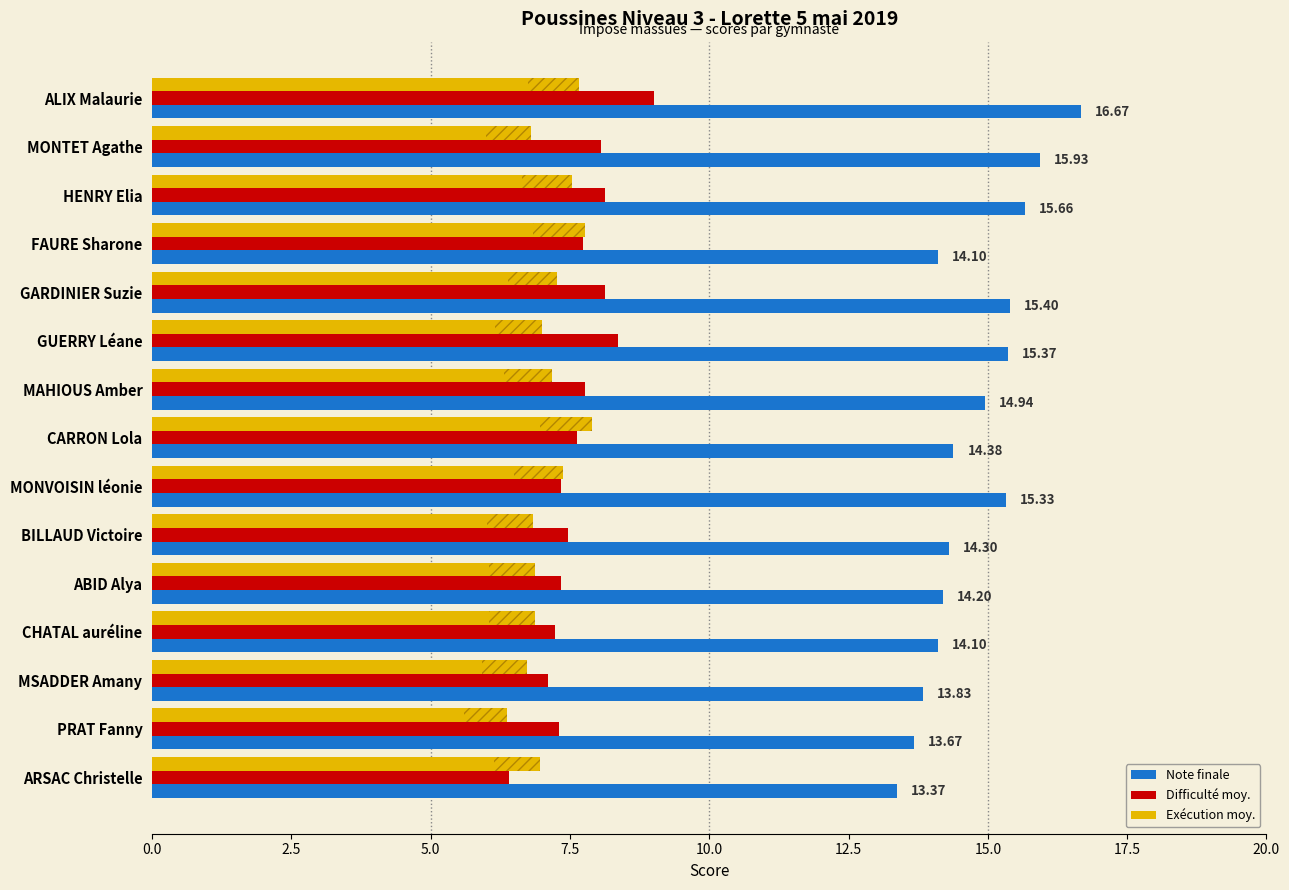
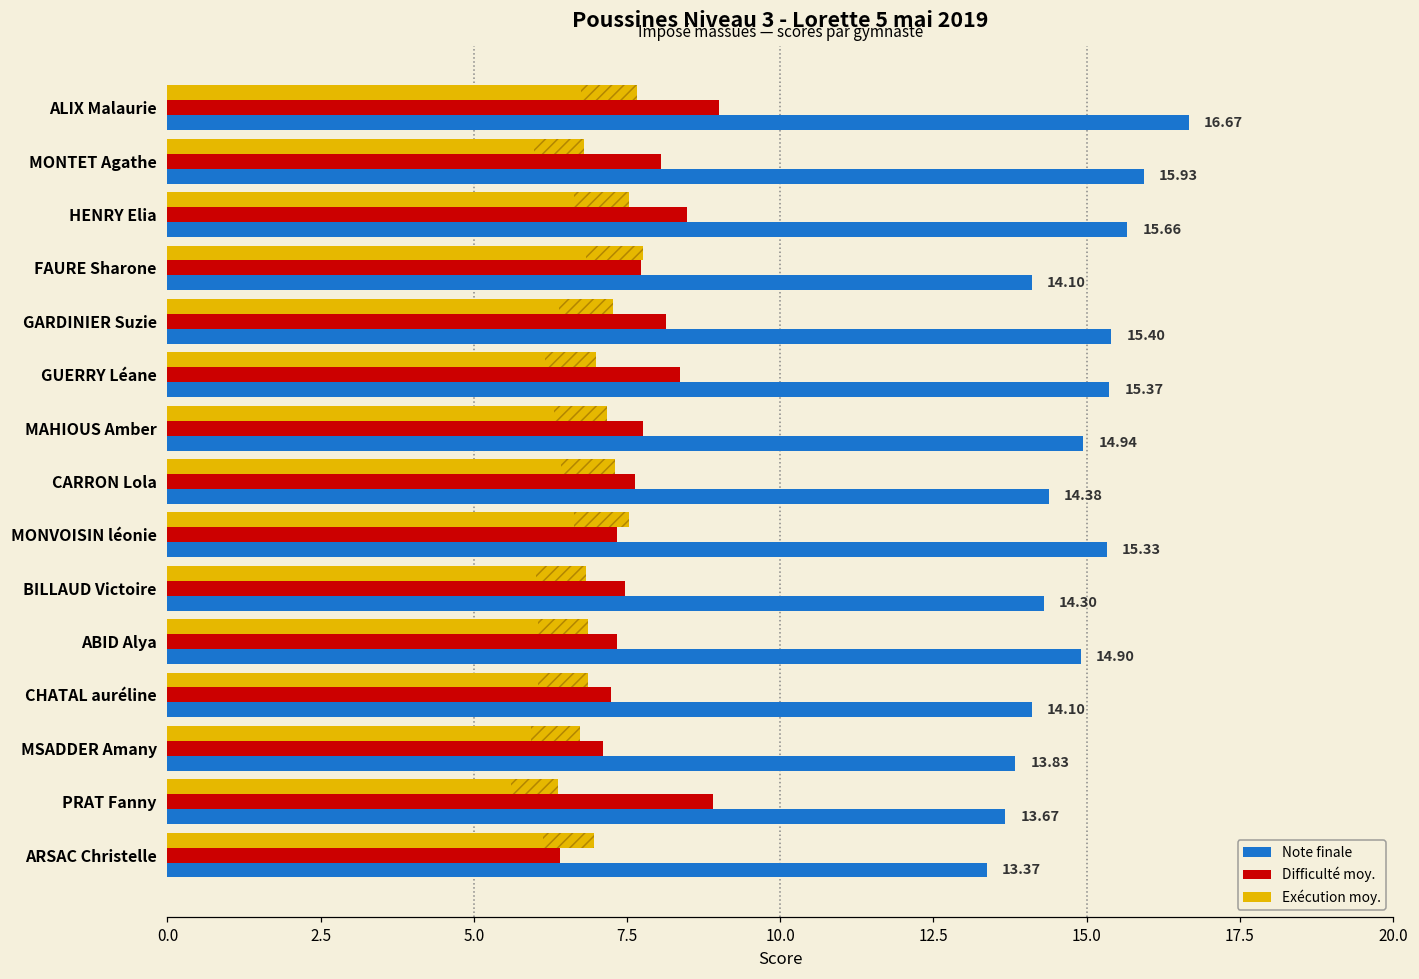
Difficulté moy., HENRY Elia: 8.1 -> 8.5
Exécution moy., CARRON Lola: 7.9 -> 7.3
Exécution moy., MONVOISIN léonie: 7.4 -> 7.5
Note finale, ABID Alya: 14.20 -> 14.90
Difficulté moy., PRAT Fanny: 7.3 -> 8.9
